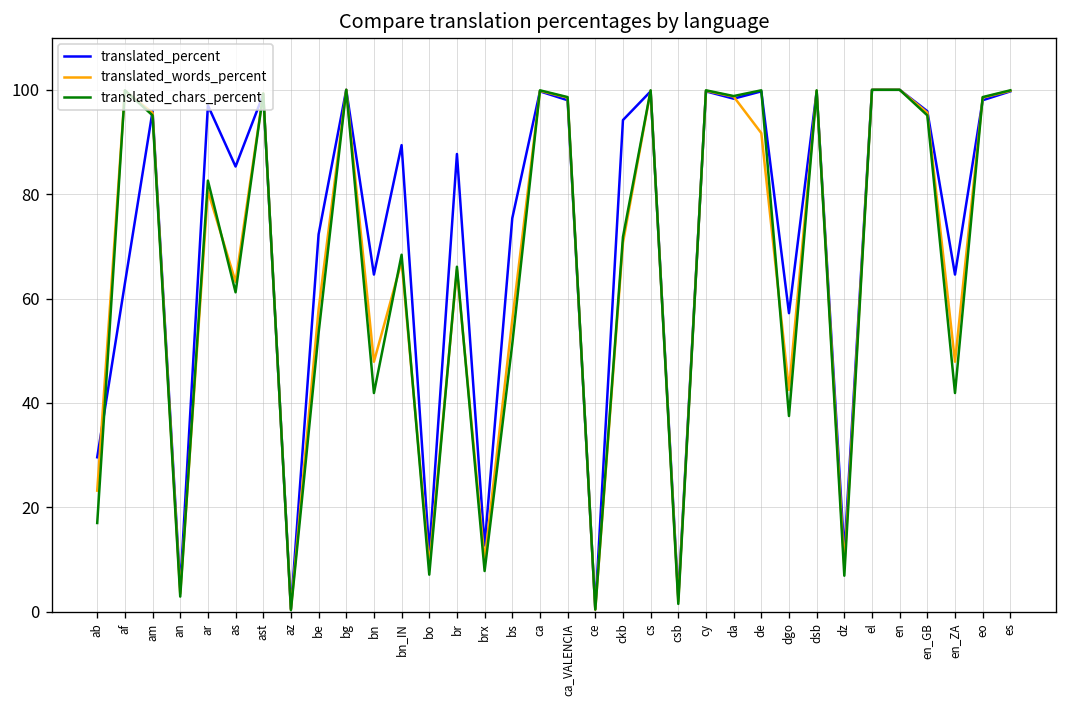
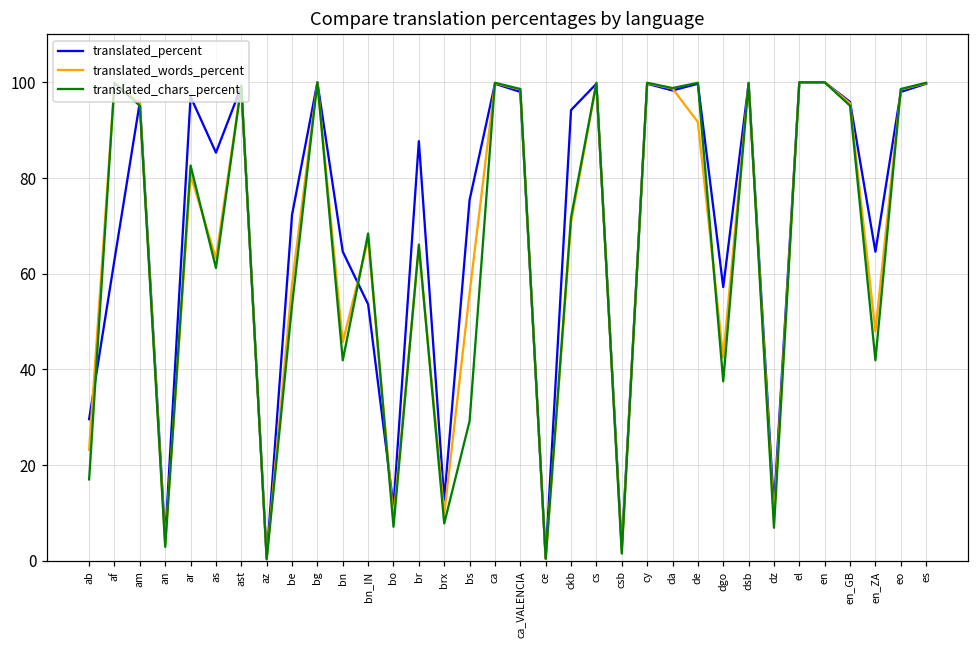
translated_words_percent, bn: 48 -> 46
translated_percent, bn_IN: 89 -> 54
translated_chars_percent, bs: 51 -> 29
